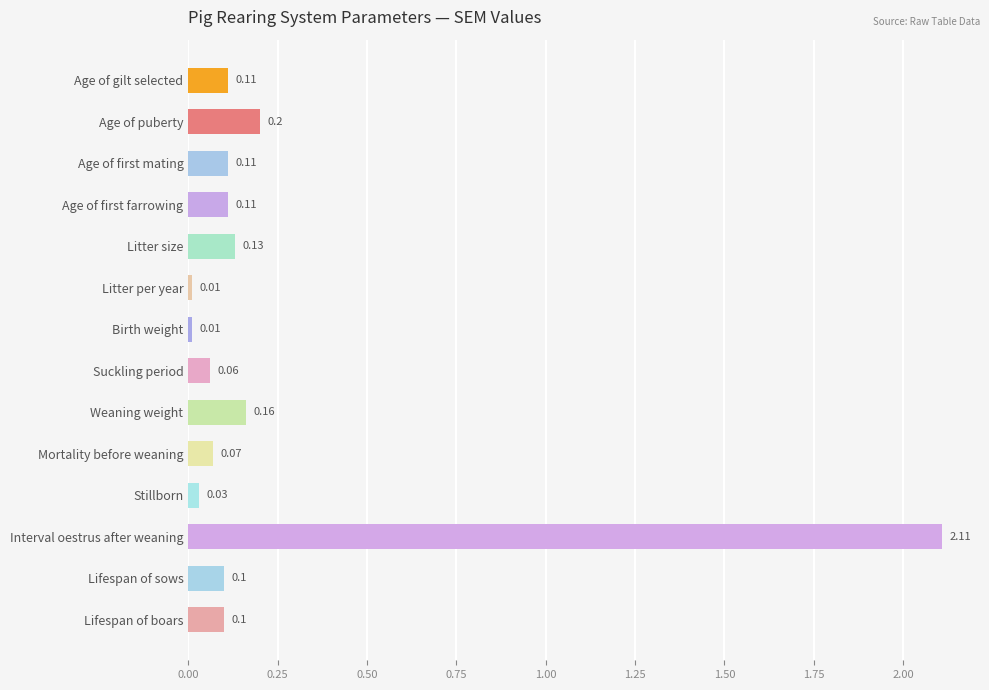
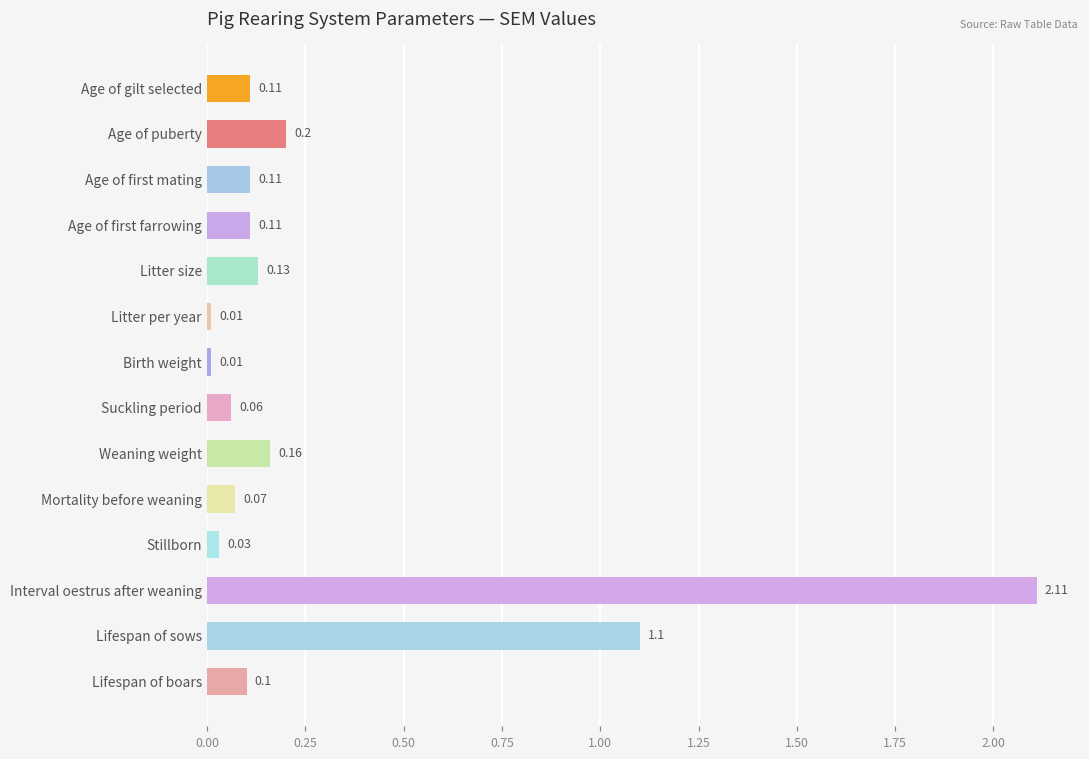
Lifespan of sows: 0.1 -> 1.1
